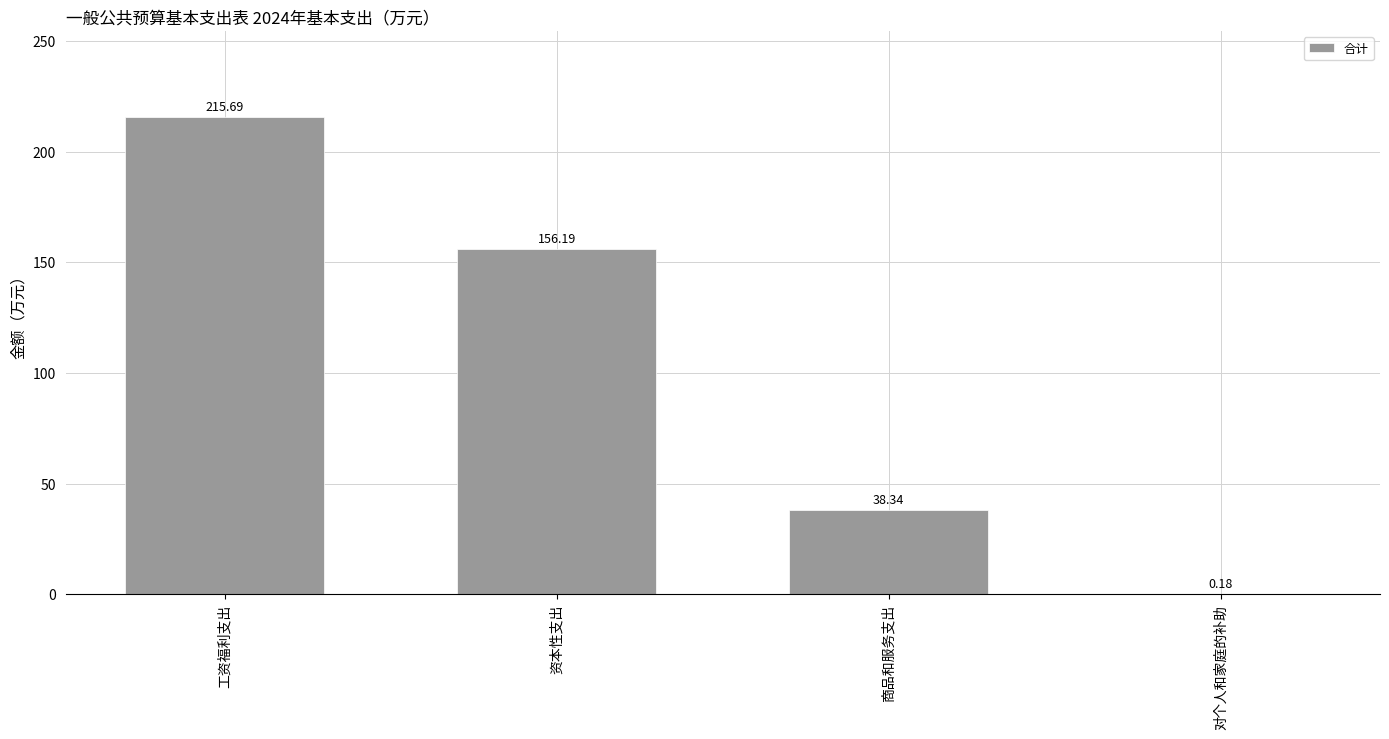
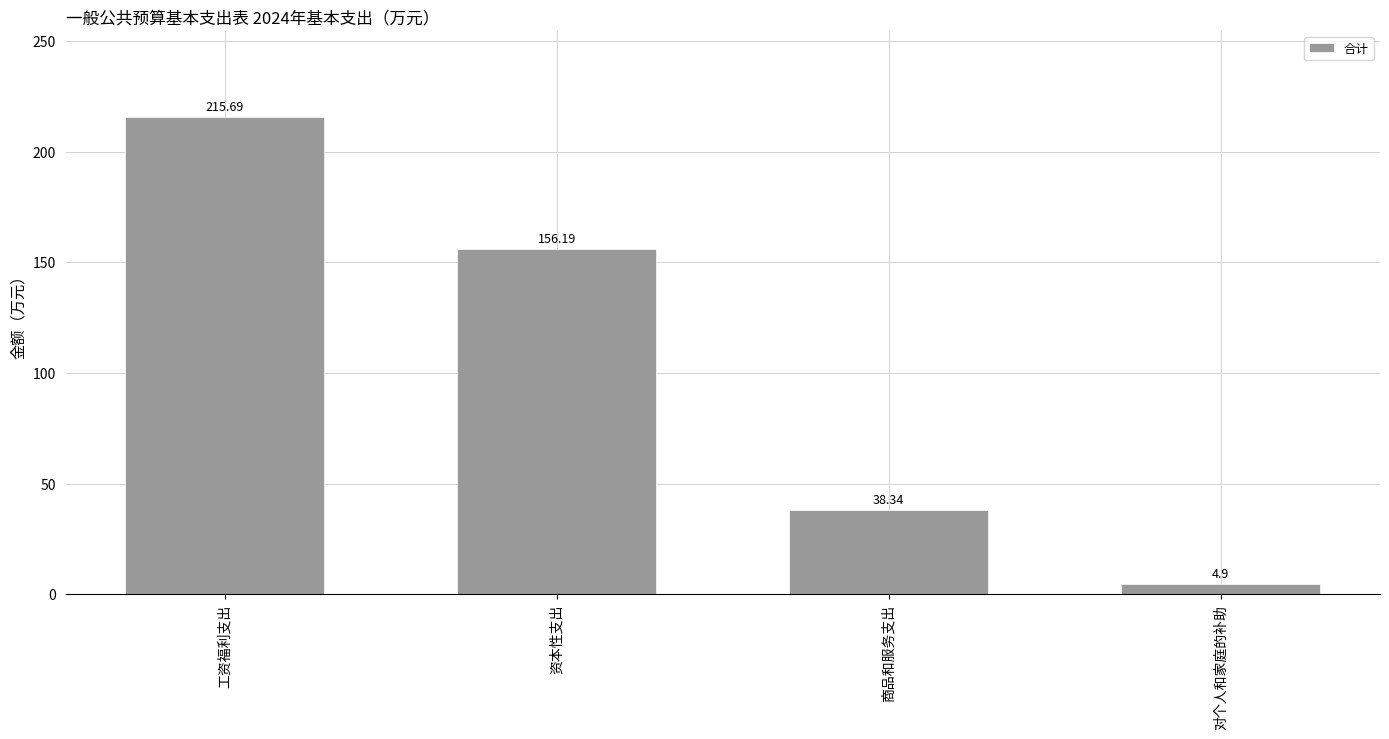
对个人和家庭的补助: 0.18 -> 4.9
